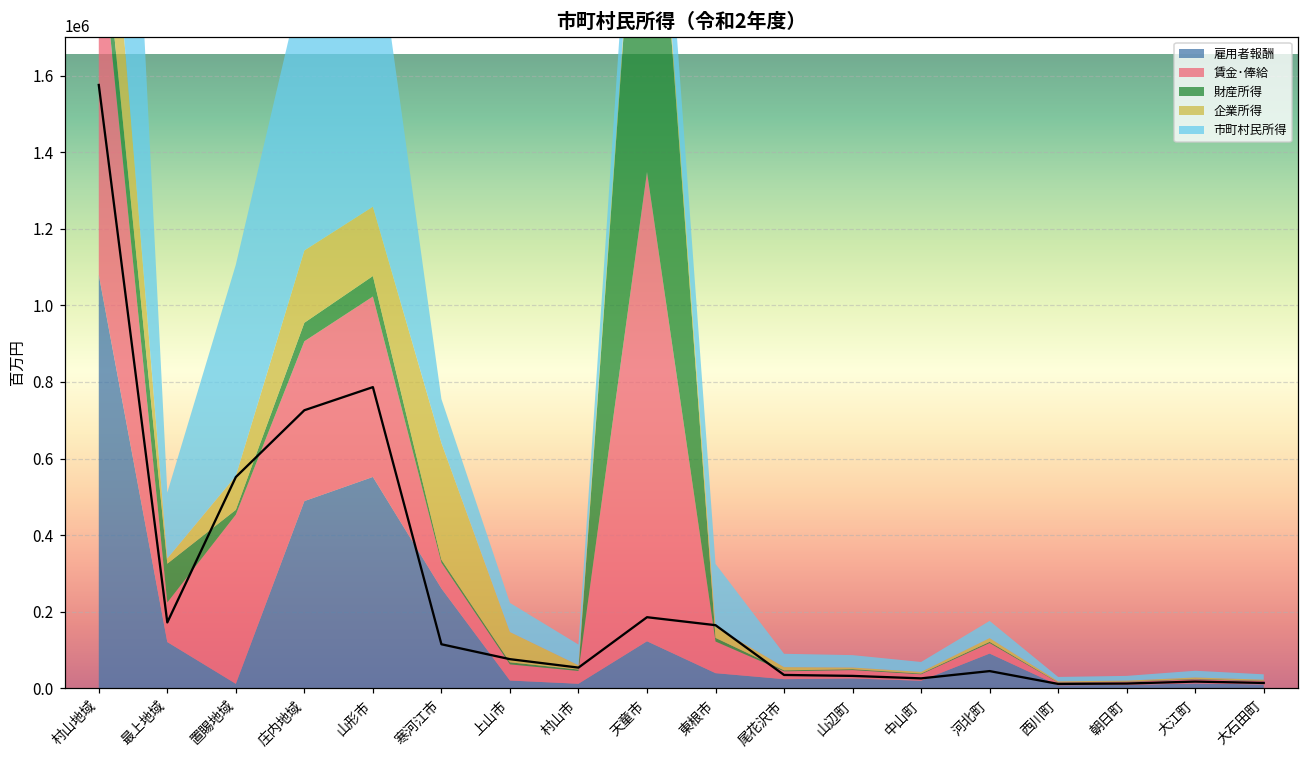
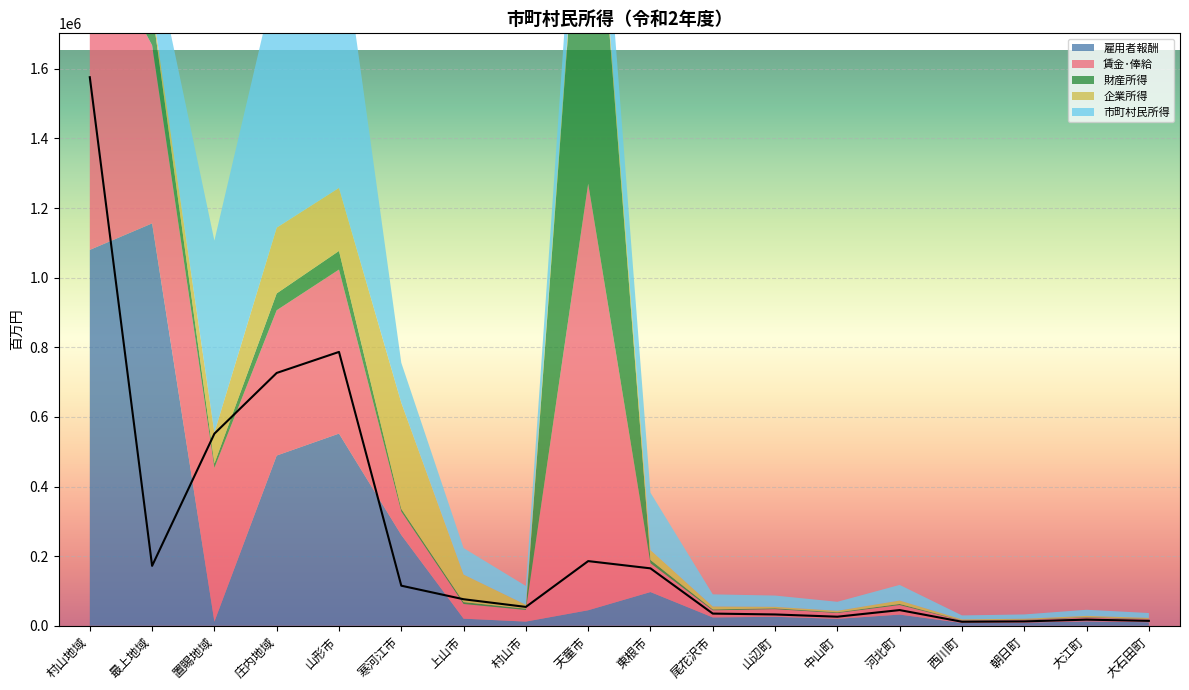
雇用者報酬, 最上地域: 120000 -> 1160000
賃金･俸給, 最上地域: 100000 -> 510000
雇用者報酬, 天童市: 120000 -> 40000
雇用者報酬, 東根市: 40000 -> 100000
雇用者報酬, 河北町: 90000 -> 30000
